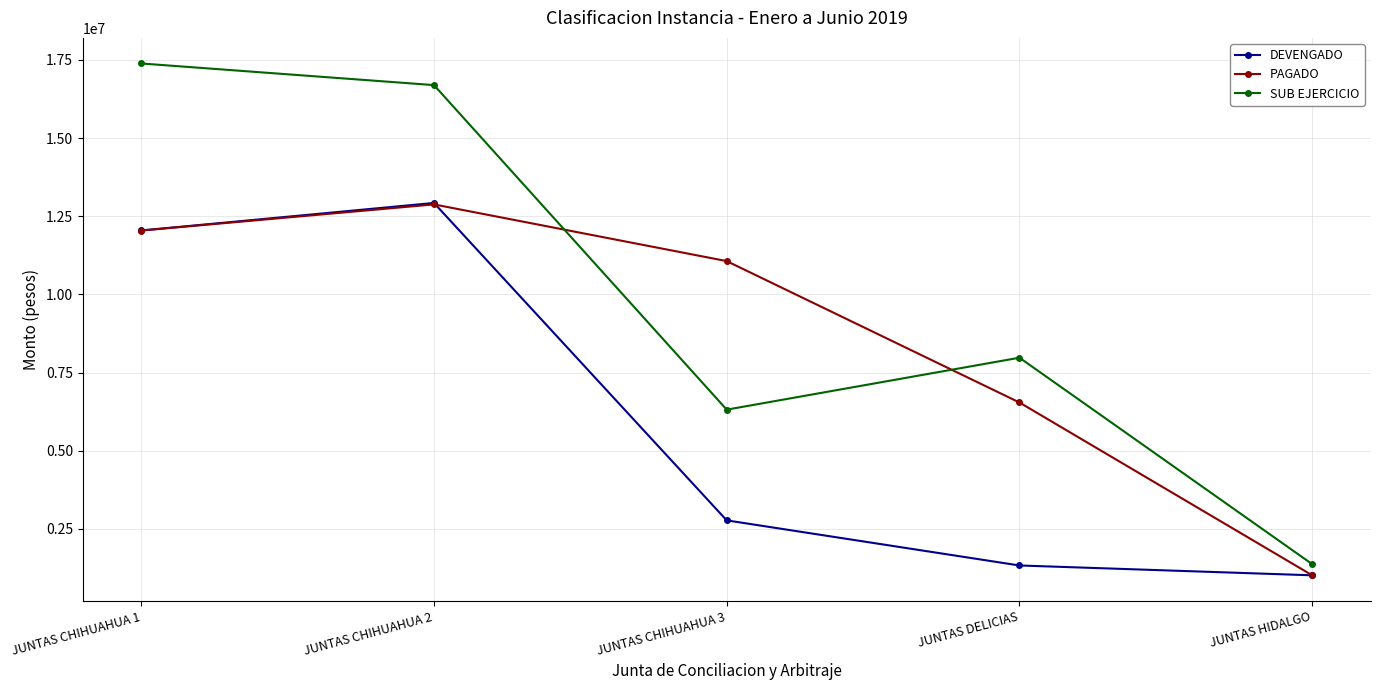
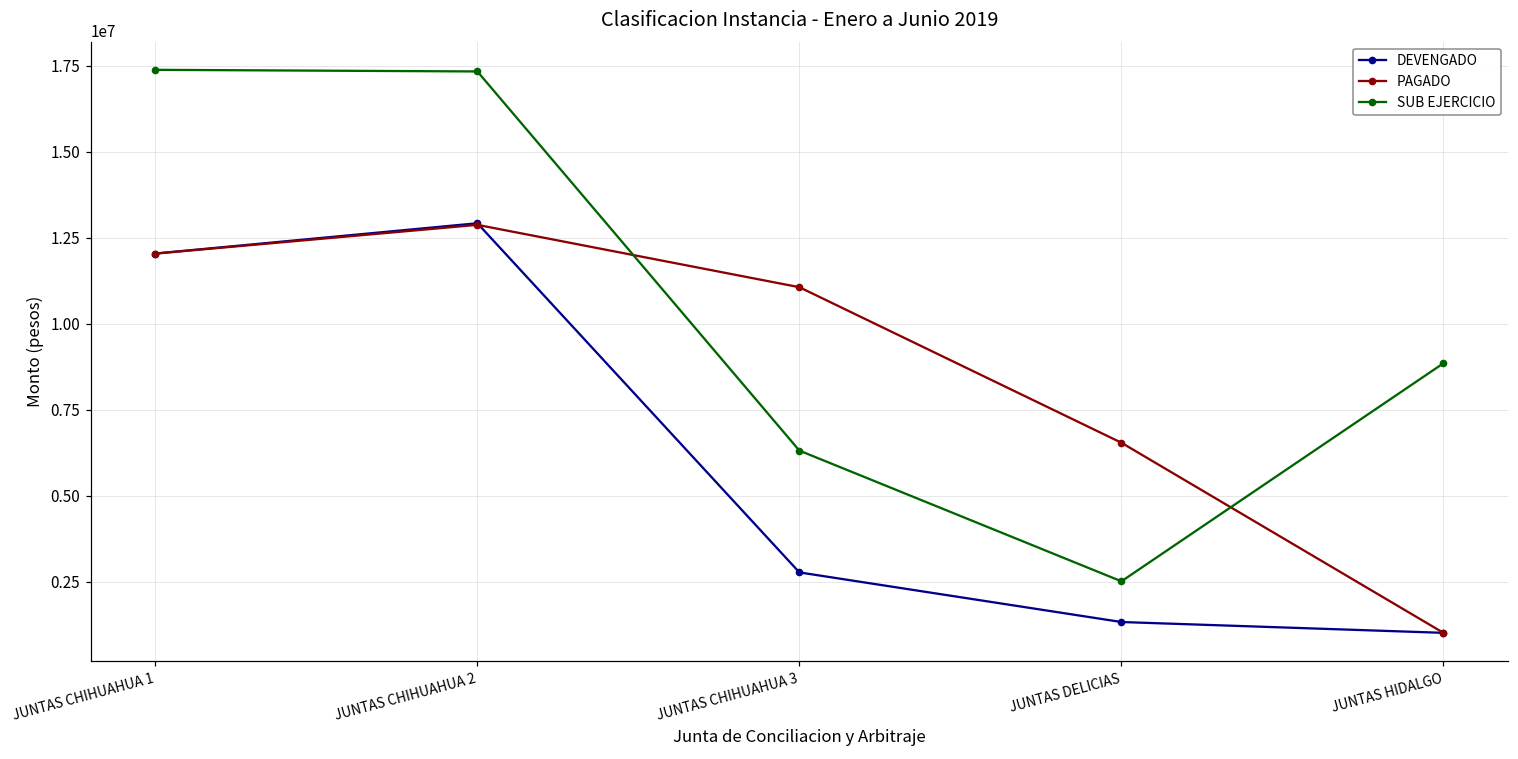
SUB EJERCICIO, JUNTAS CHIHUAHUA 2: 16700000 -> 17300000
SUB EJERCICIO, JUNTAS DELICIAS: 8000000 -> 2500000
SUB EJERCICIO, JUNTAS HIDALGO: 1400000 -> 8900000
